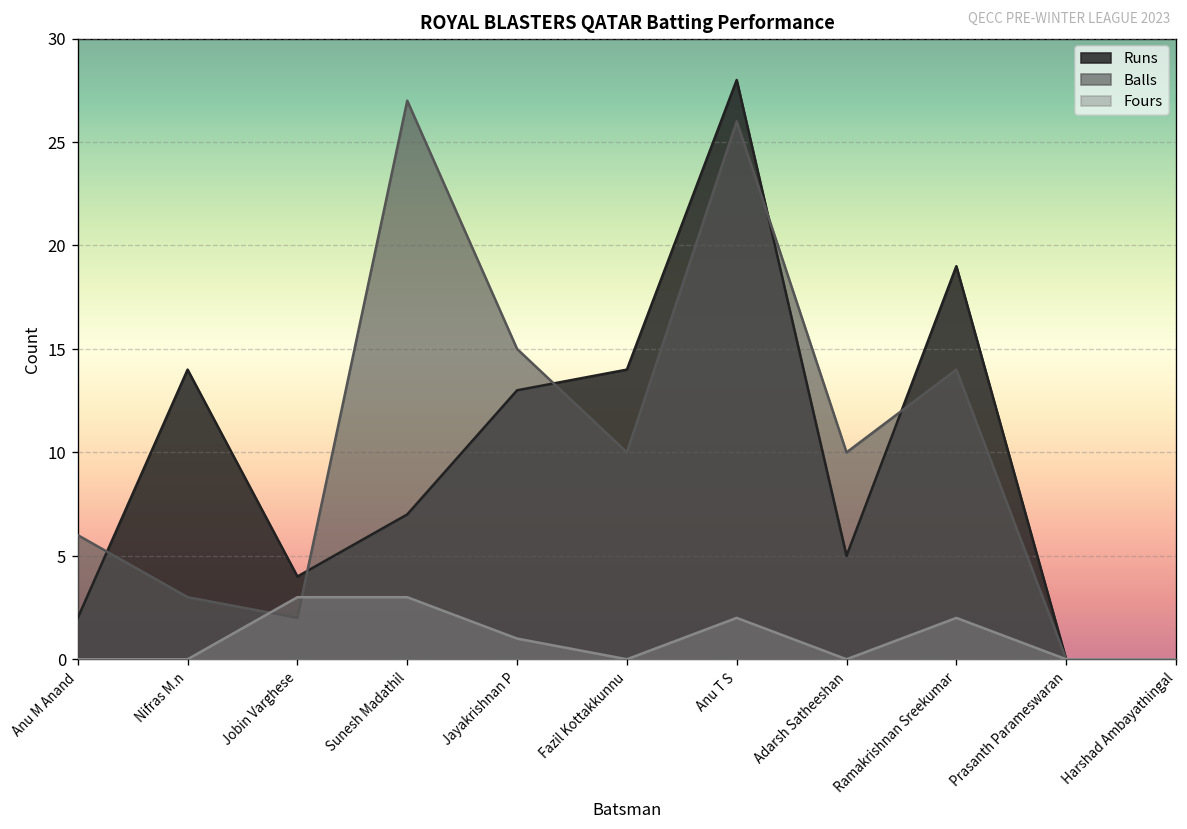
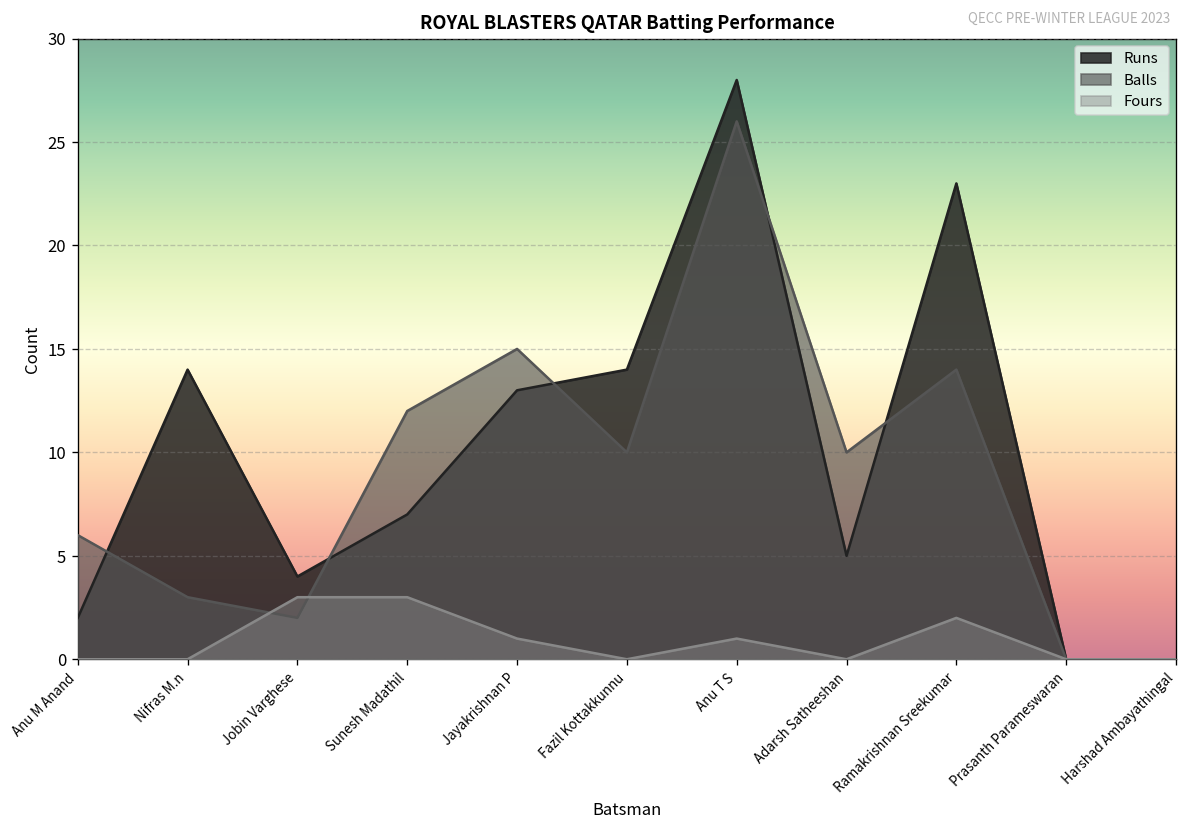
Balls, Sunesh Madathil: 27 -> 12
Fours, Anu T S: 2 -> 1
Runs, Ramakrishnan Sreekumar: 19 -> 23
